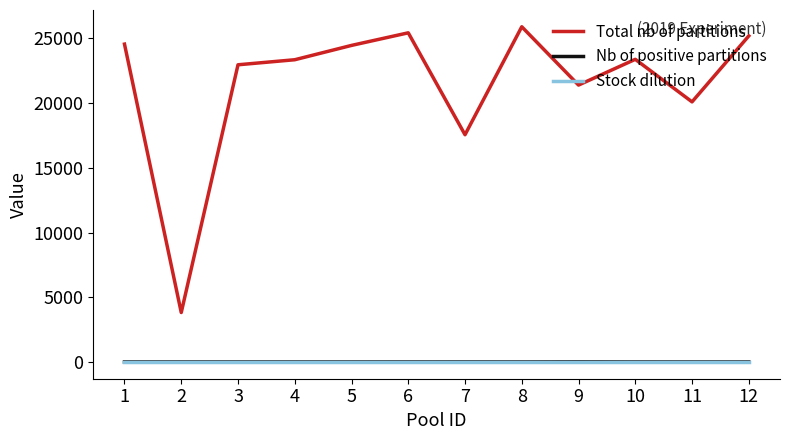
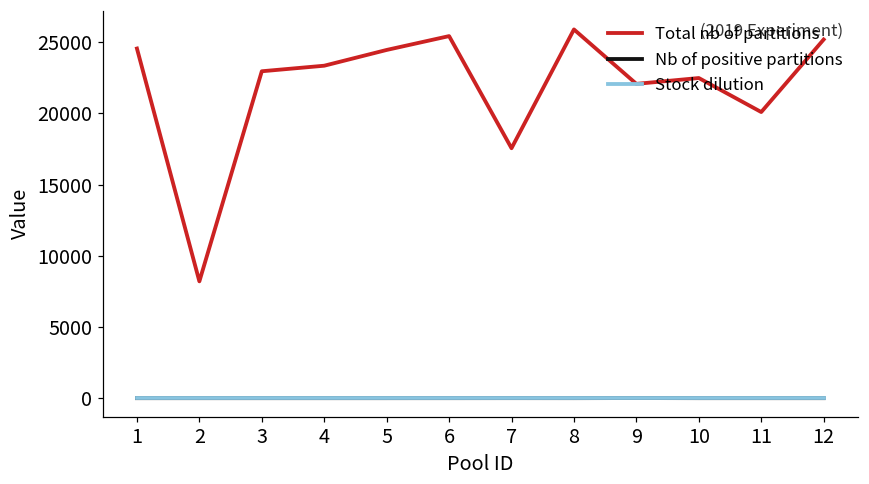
Total nb of partitions, 2: 3800 -> 8200
Total nb of partitions, 9: 21400 -> 22100
Total nb of partitions, 10: 23400 -> 22500
